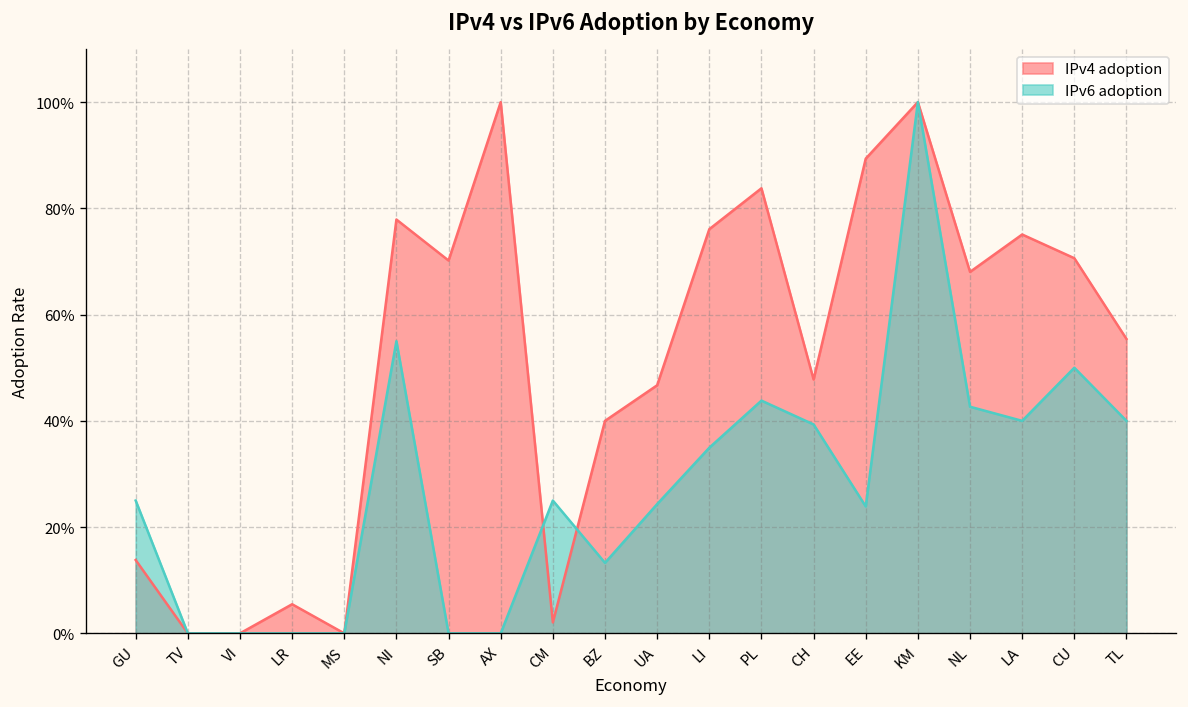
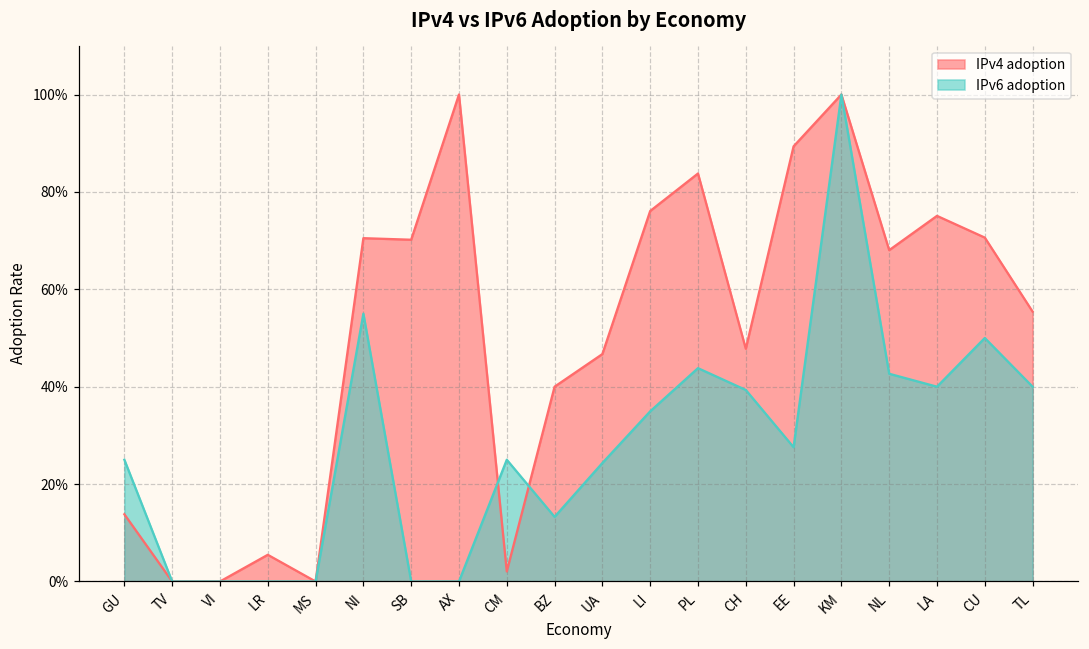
IPv4 adoption, NI: 78% -> 71%
IPv6 adoption, EE: 24% -> 28%
